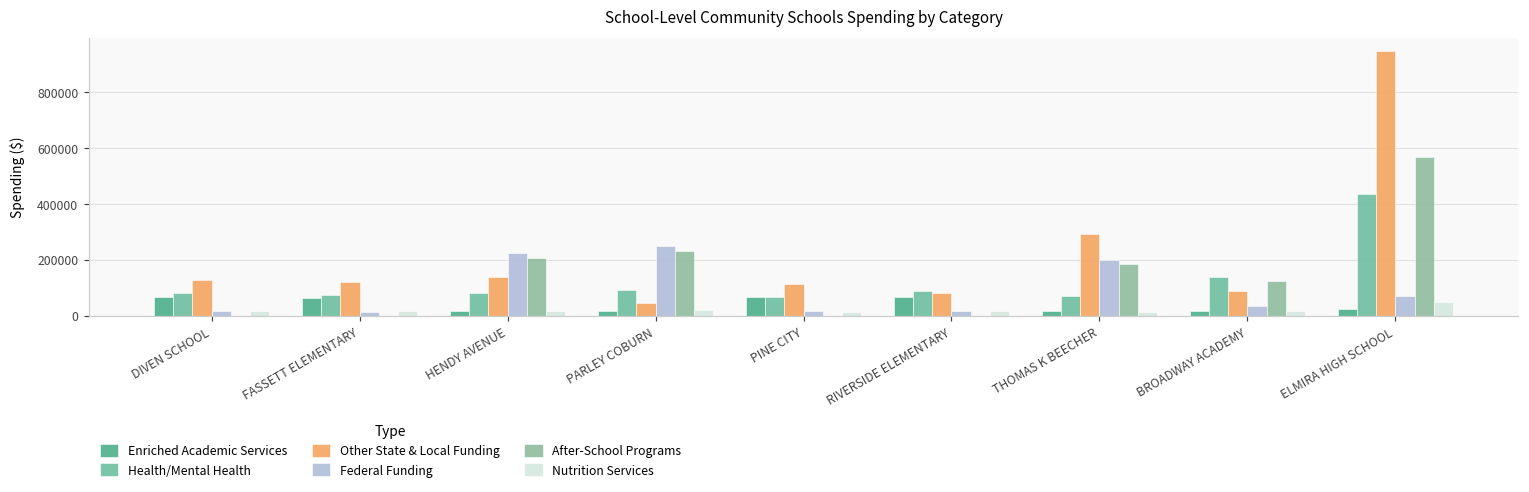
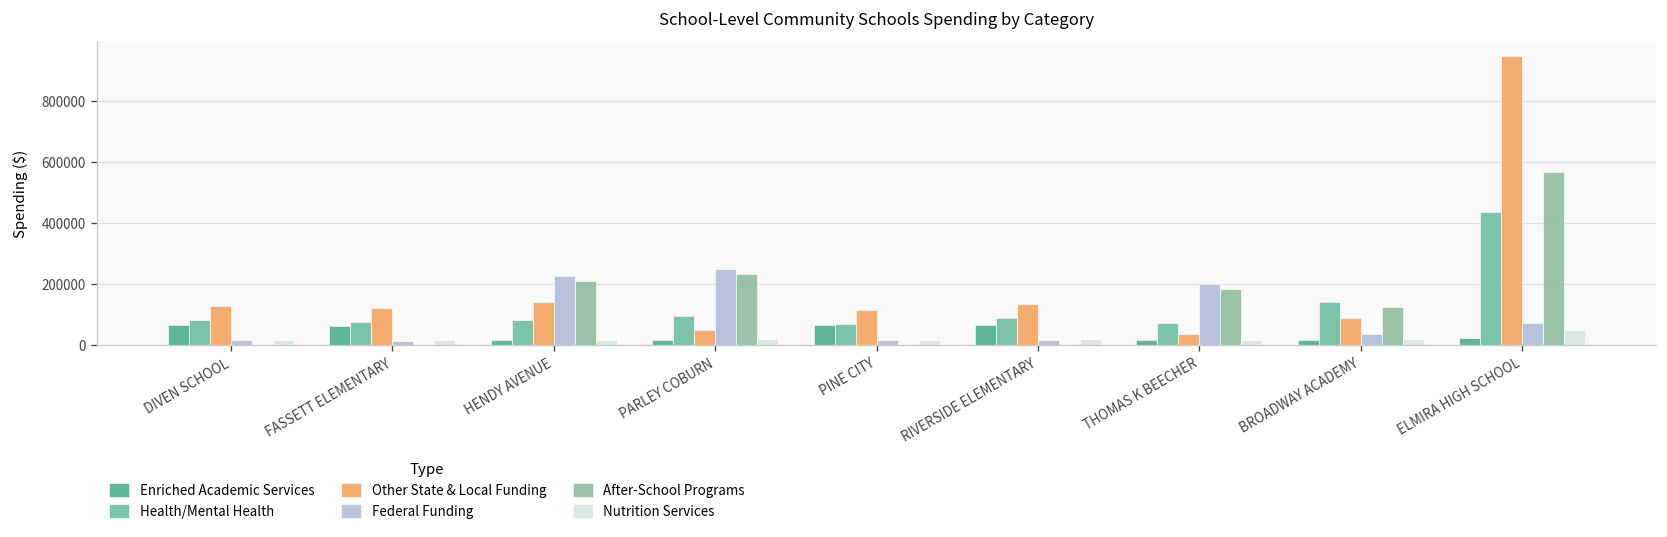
Other State & Local Funding, RIVERSIDE ELEMENTARY: 80000 -> 130000
Other State & Local Funding, THOMAS K BEECHER: 290000 -> 40000
